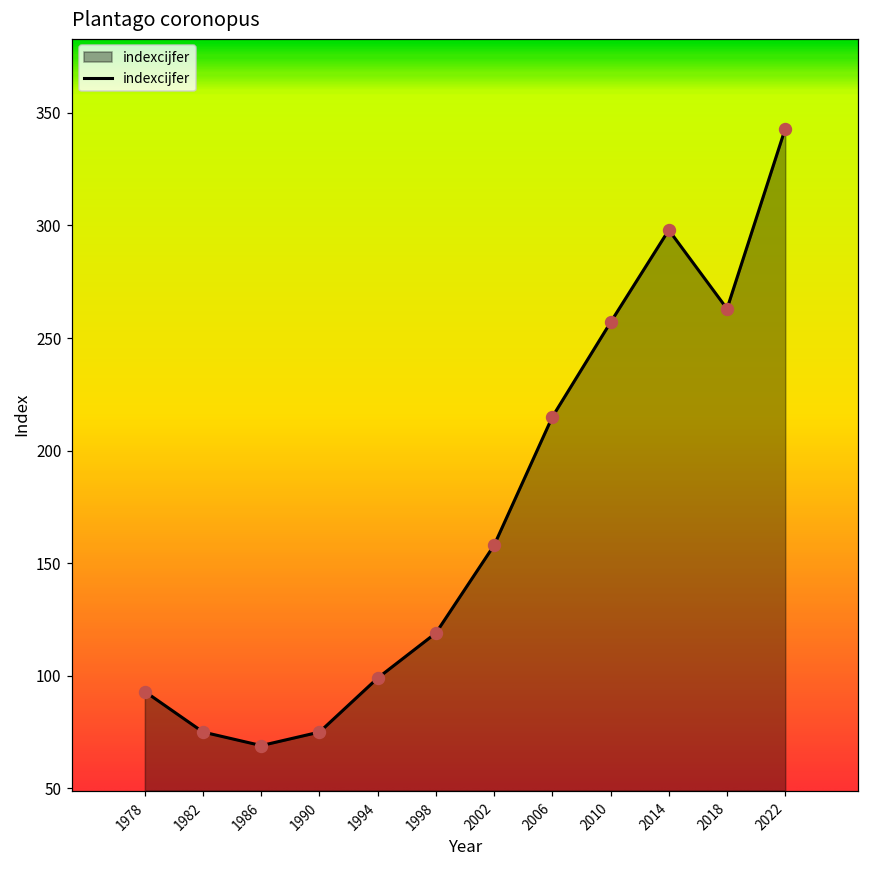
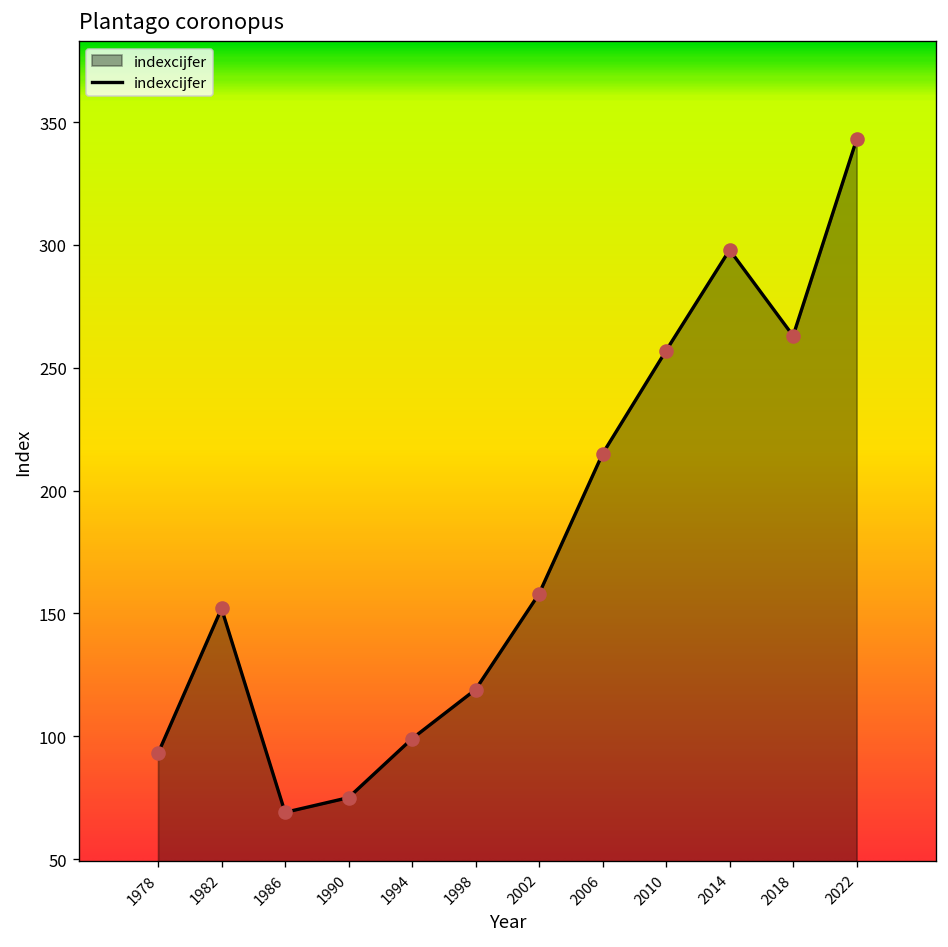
1982: 75 -> 152
